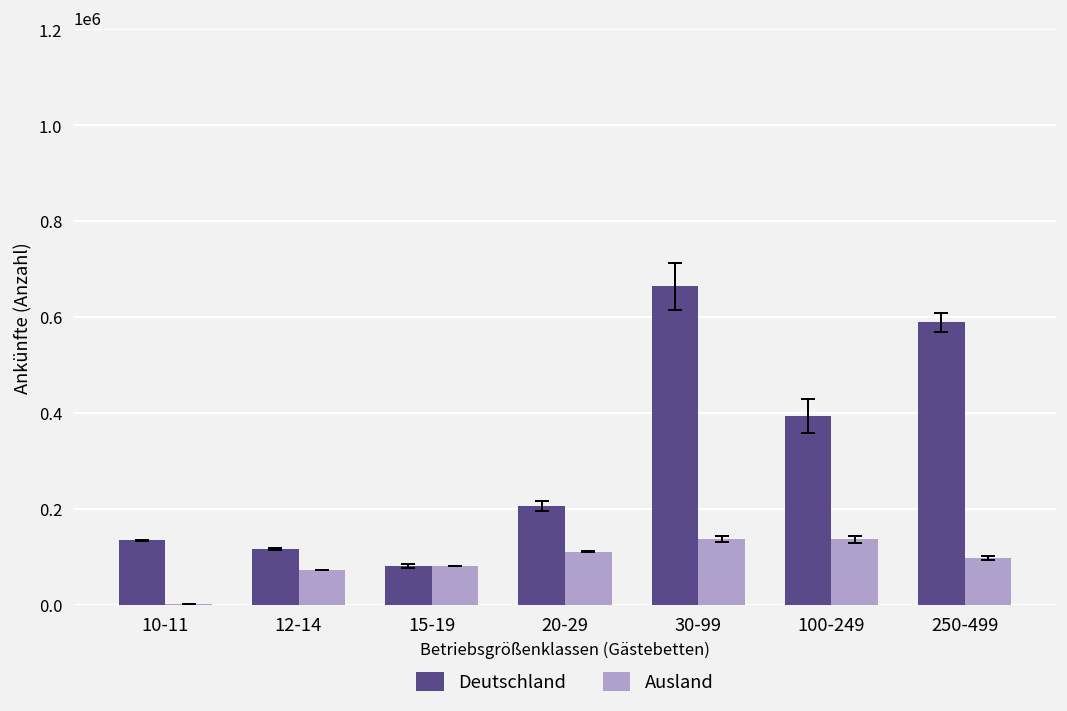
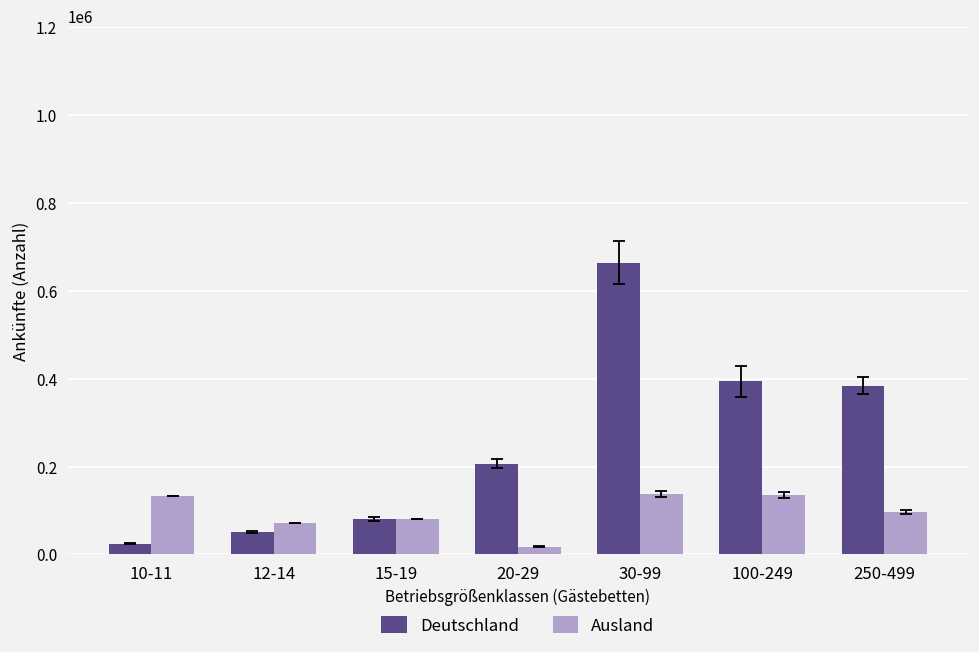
Deutschland, 10-11: 130000 -> 20000
Ausland, 10-11: 0 -> 130000
Deutschland, 12-14: 120000 -> 50000
Ausland, 20-29: 110000 -> 20000
Deutschland, 250-499: 590000 -> 380000
